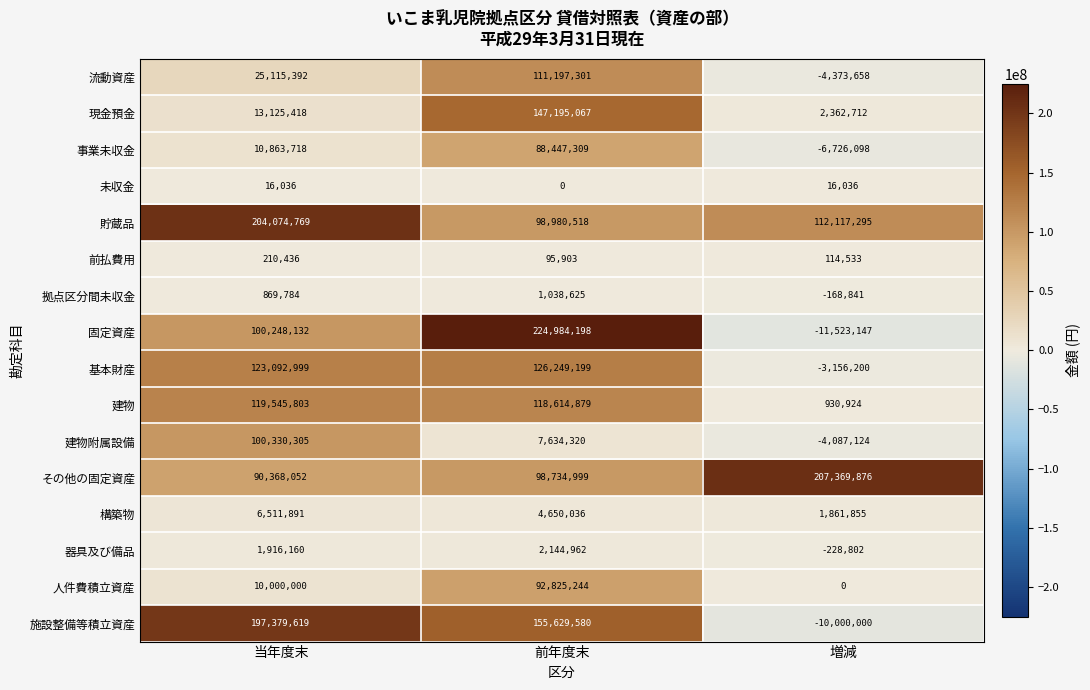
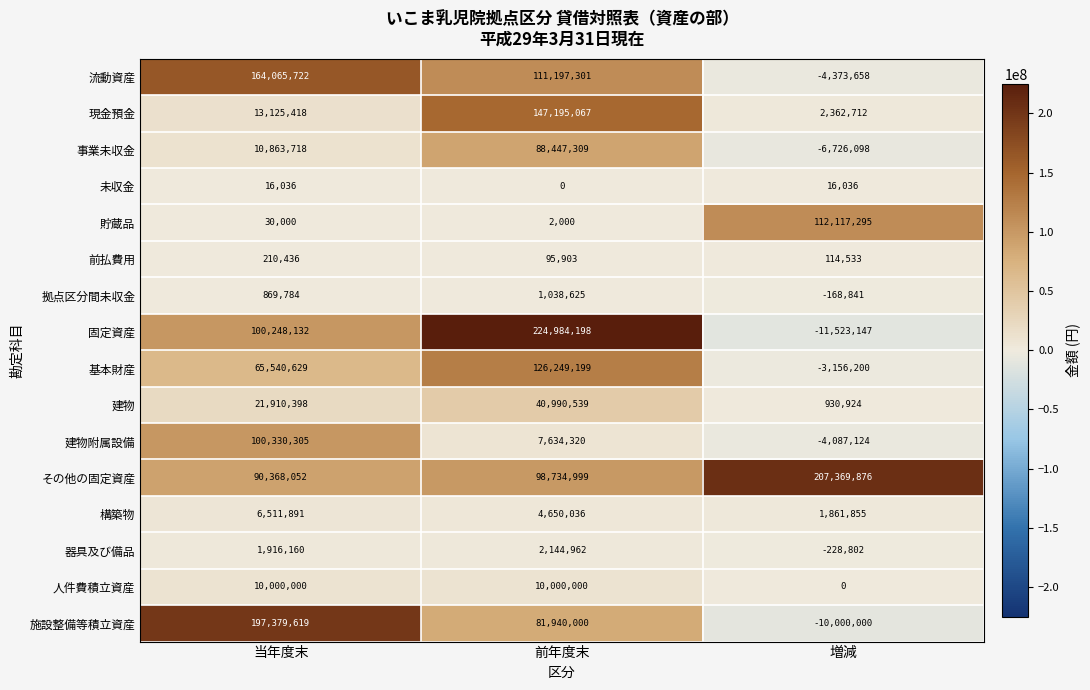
流動資産, 当年度末: 25,115,392 -> 164,065,722
貯蔵品, 当年度末: 204,074,769 -> 30,000
貯蔵品, 前年度末: 98,980,518 -> 2,000
基本財産, 当年度末: 123,092,999 -> 65,540,629
建物, 当年度末: 119,545,803 -> 21,910,398
建物, 前年度末: 118,614,879 -> 40,990,539
人件費積立資産, 前年度末: 92,825,244 -> 10,000,000
施設整備等積立資産, 前年度末: 155,629,580 -> 81,940,000
